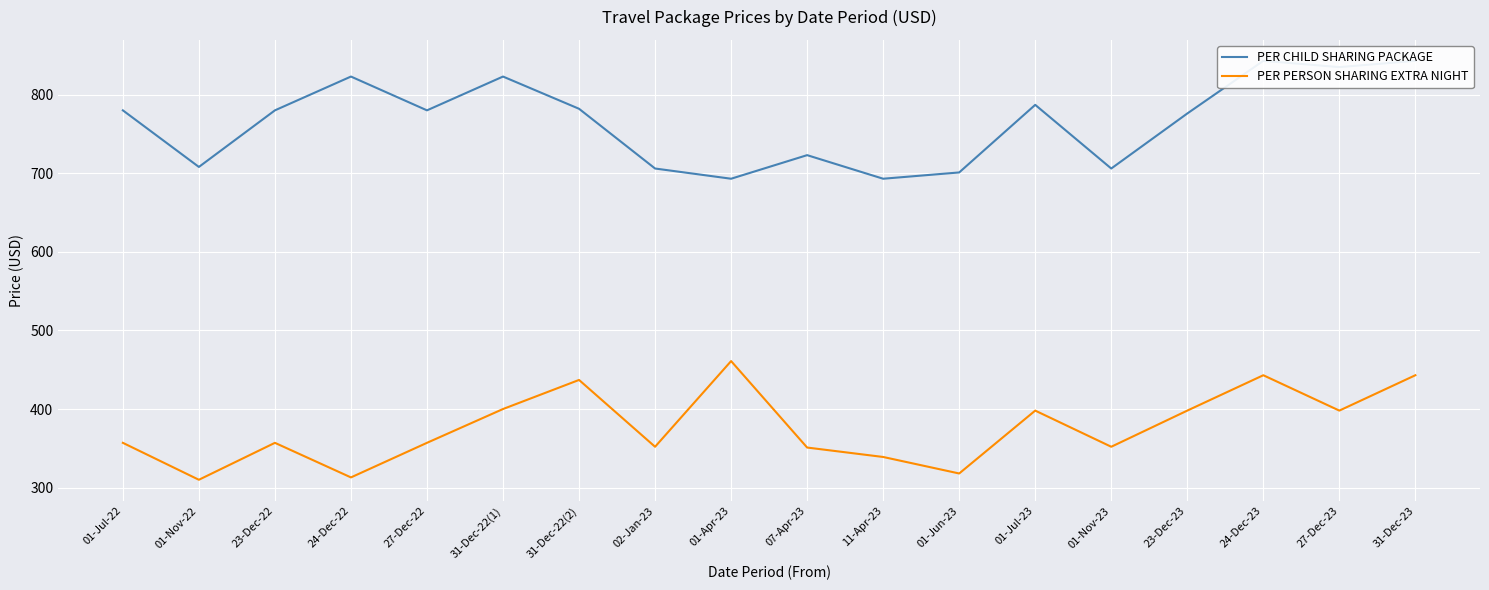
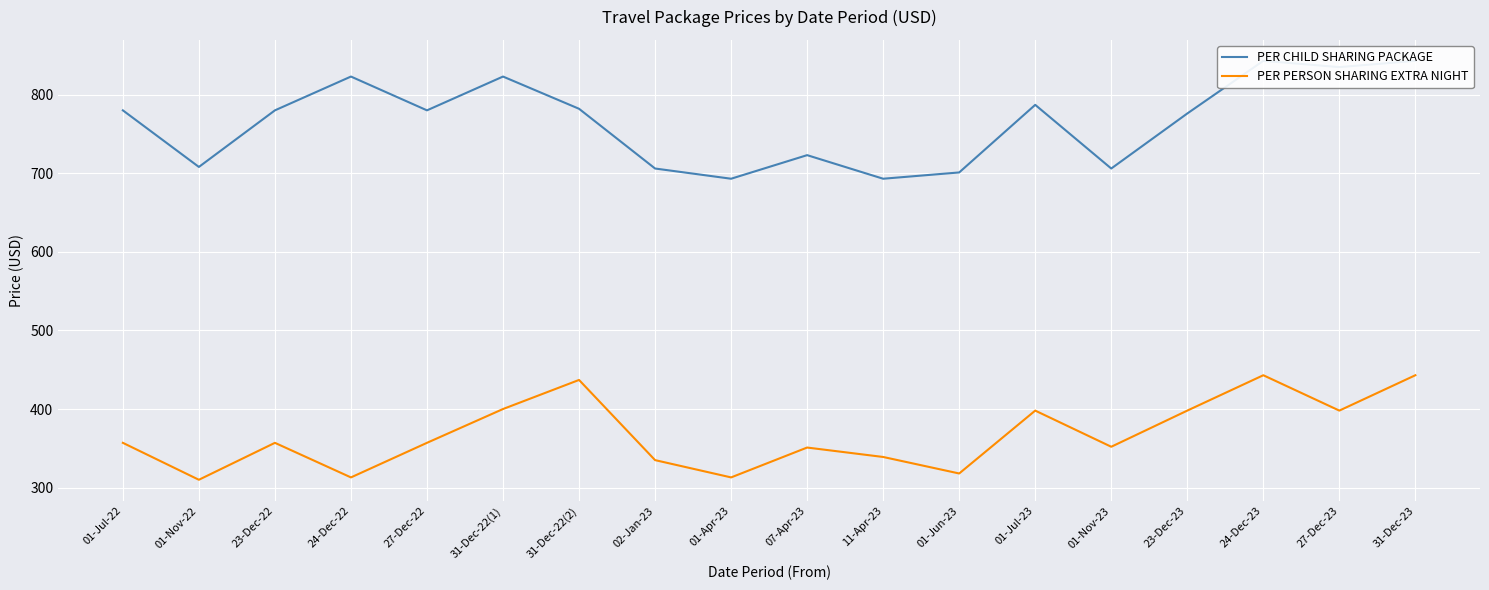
PER PERSON SHARING EXTRA NIGHT, 02-Jan-23: 350 -> 340
PER PERSON SHARING EXTRA NIGHT, 01-Apr-23: 460 -> 310
